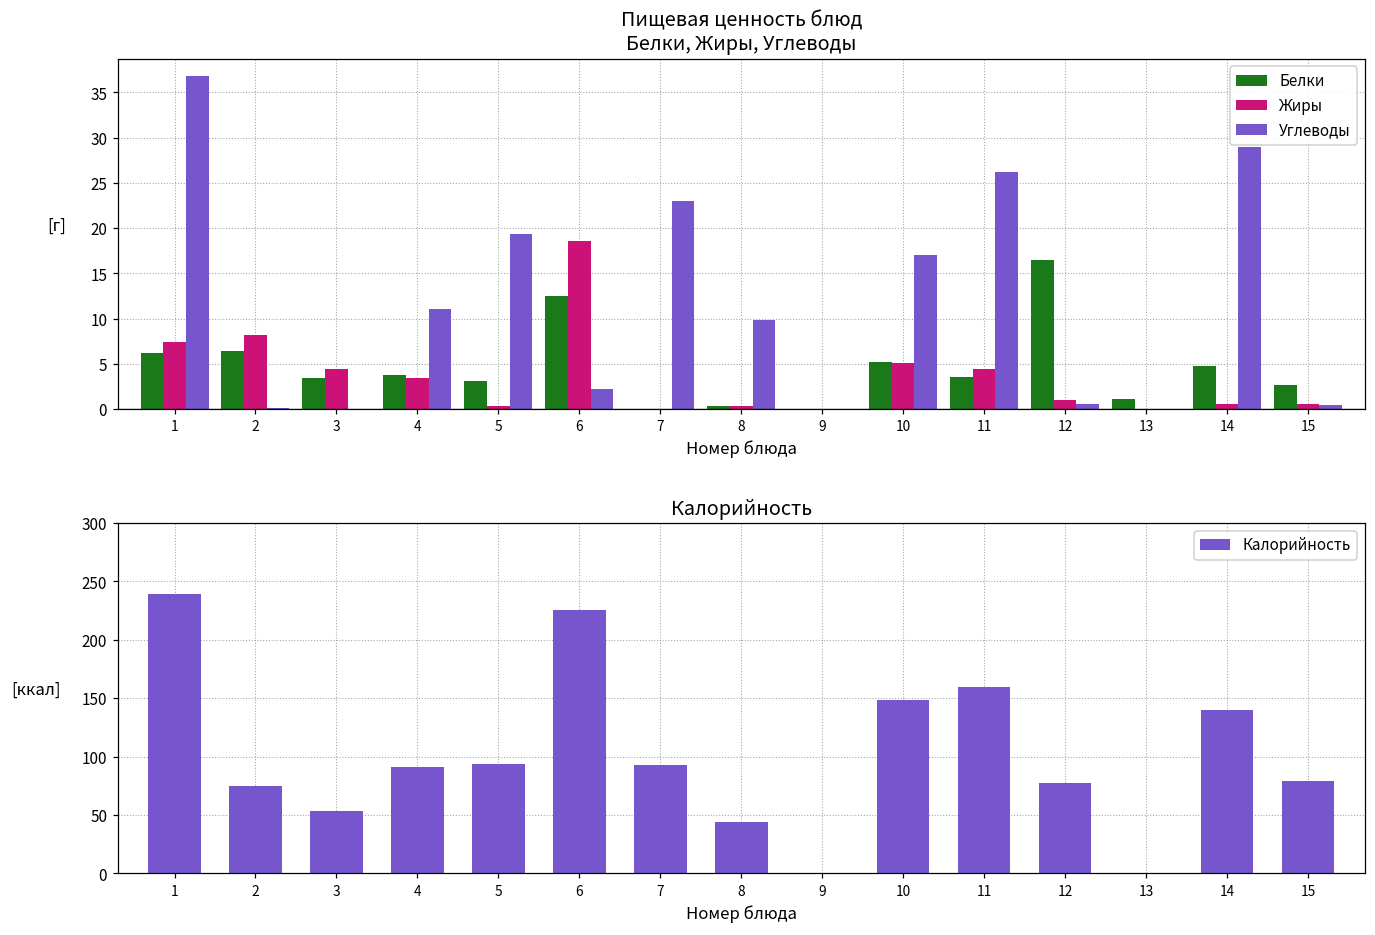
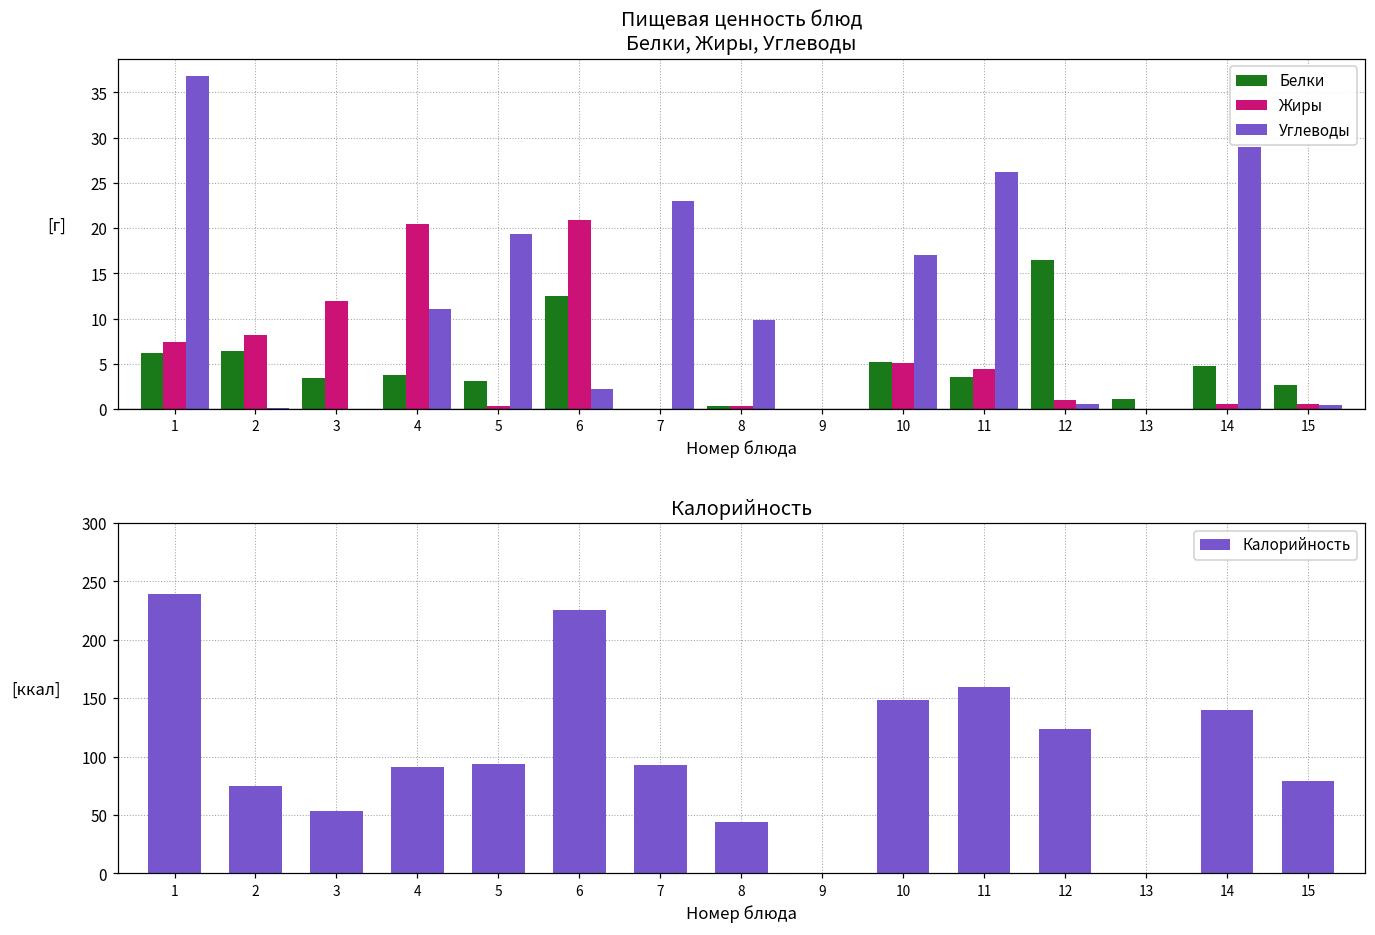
Пищевая ценность блюд Белки, Жиры, Углеводы, Жиры, 3: 4 -> 12
Пищевая ценность блюд Белки, Жиры, Углеводы, Жиры, 4: 3 -> 20
Пищевая ценность блюд Белки, Жиры, Углеводы, Жиры, 6: 19 -> 21
Калорийность, 12: 77 -> 124
